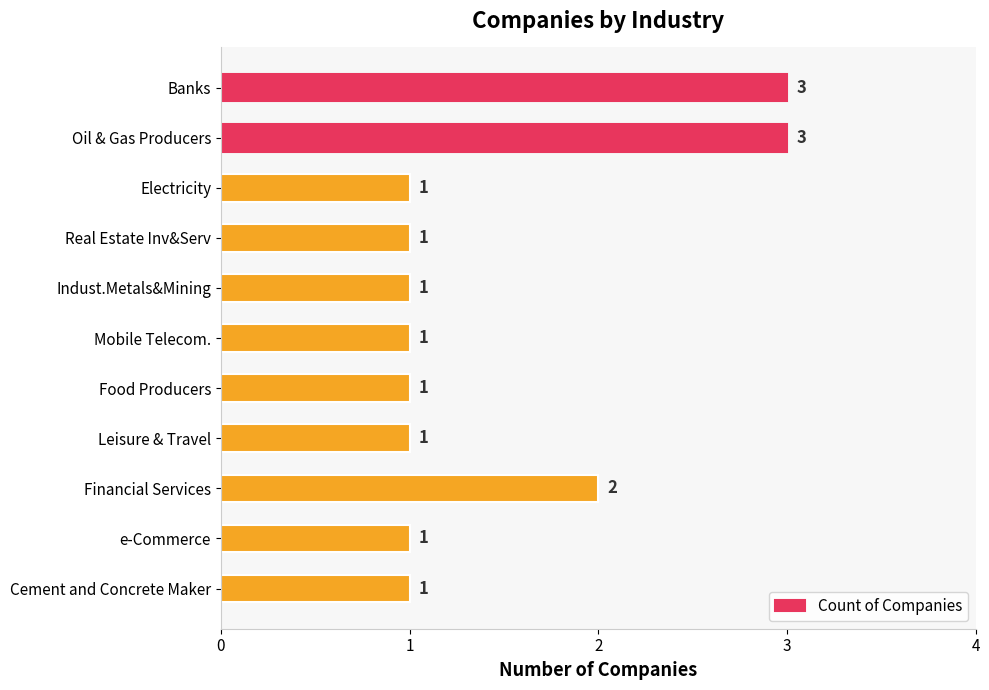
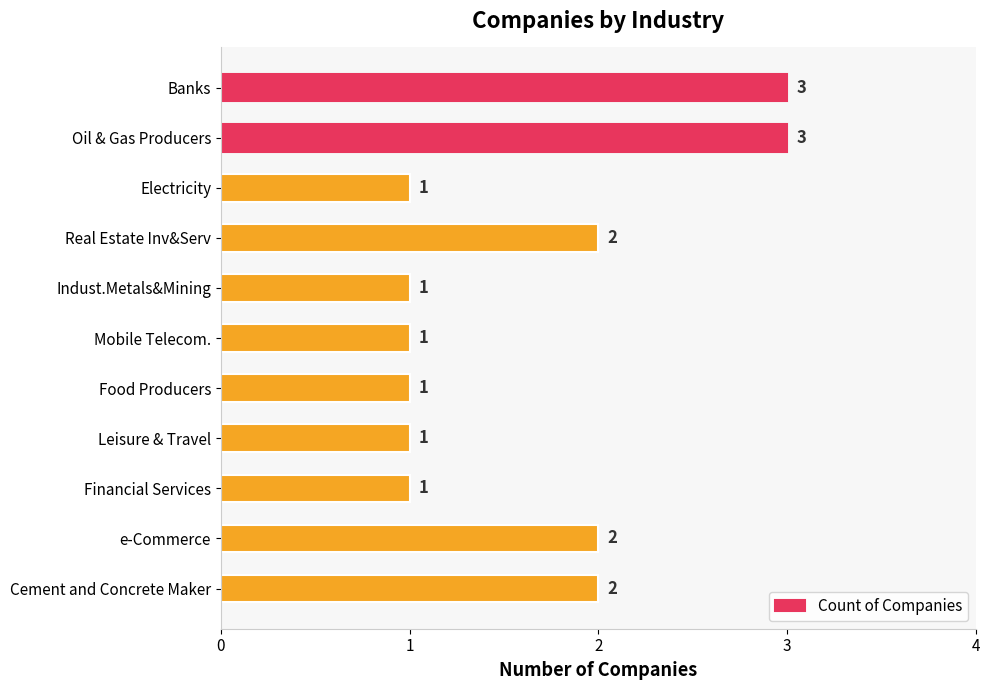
Real Estate Inv&Serv: 1 -> 2
Financial Services: 2 -> 1
e-Commerce: 1 -> 2
Cement and Concrete Maker: 1 -> 2
